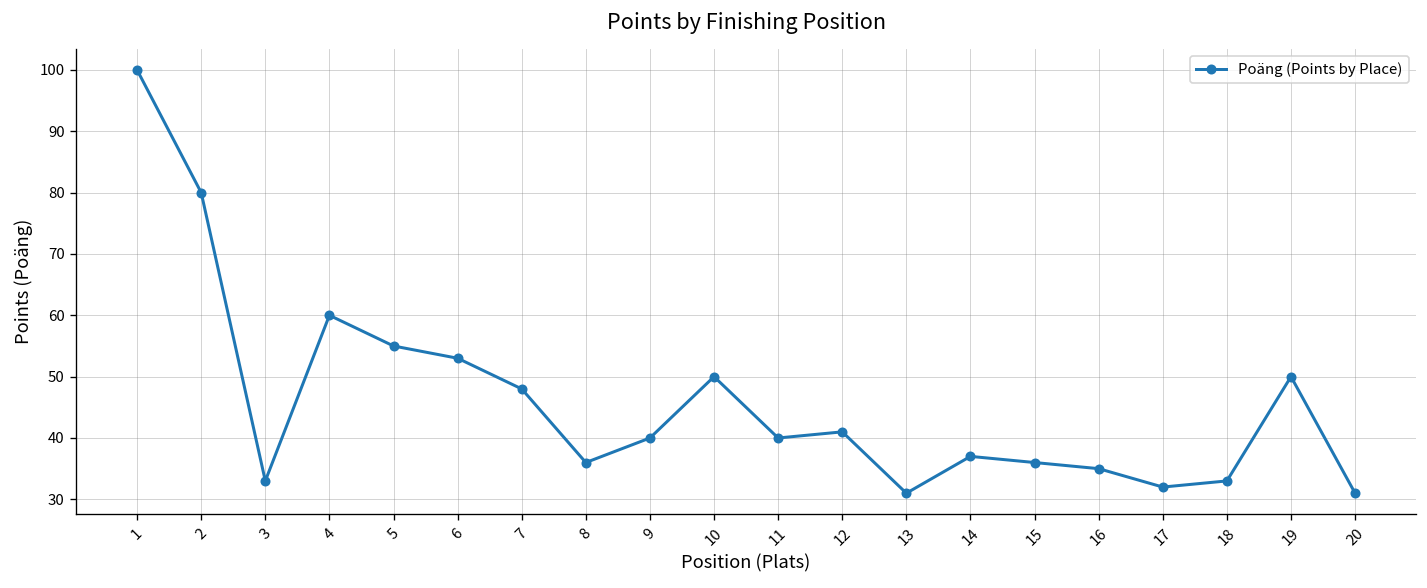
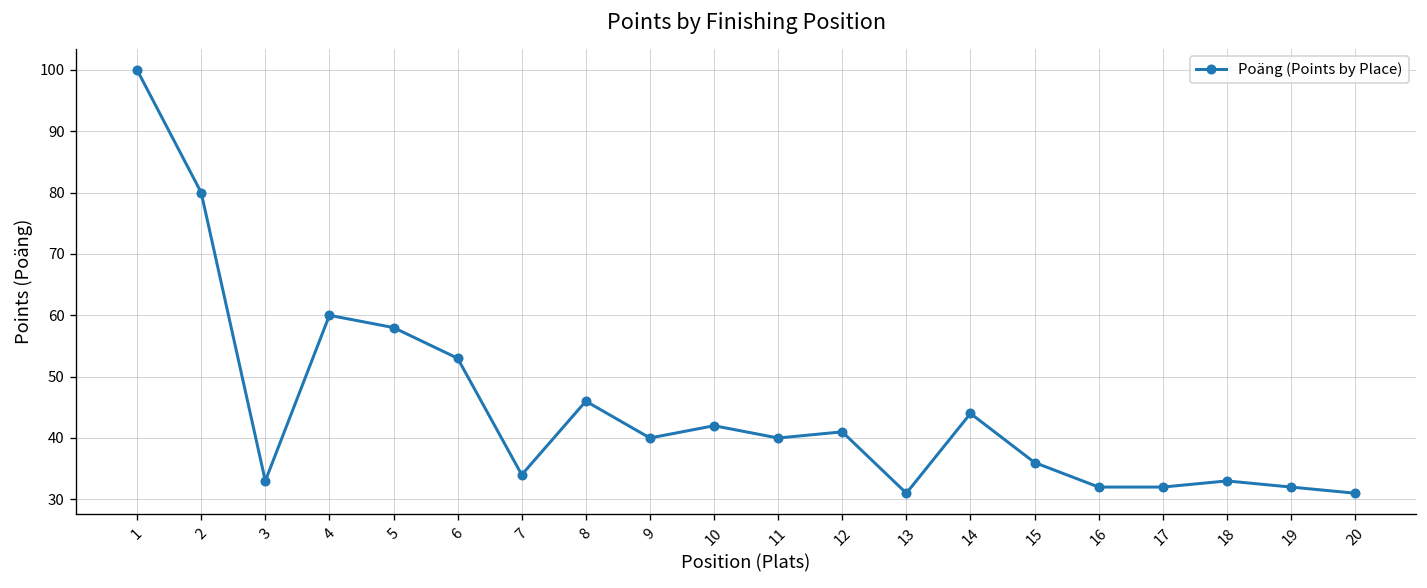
5: 55 -> 58
7: 48 -> 34
8: 36 -> 46
10: 50 -> 42
14: 37 -> 44
16: 35 -> 32
19: 50 -> 32
